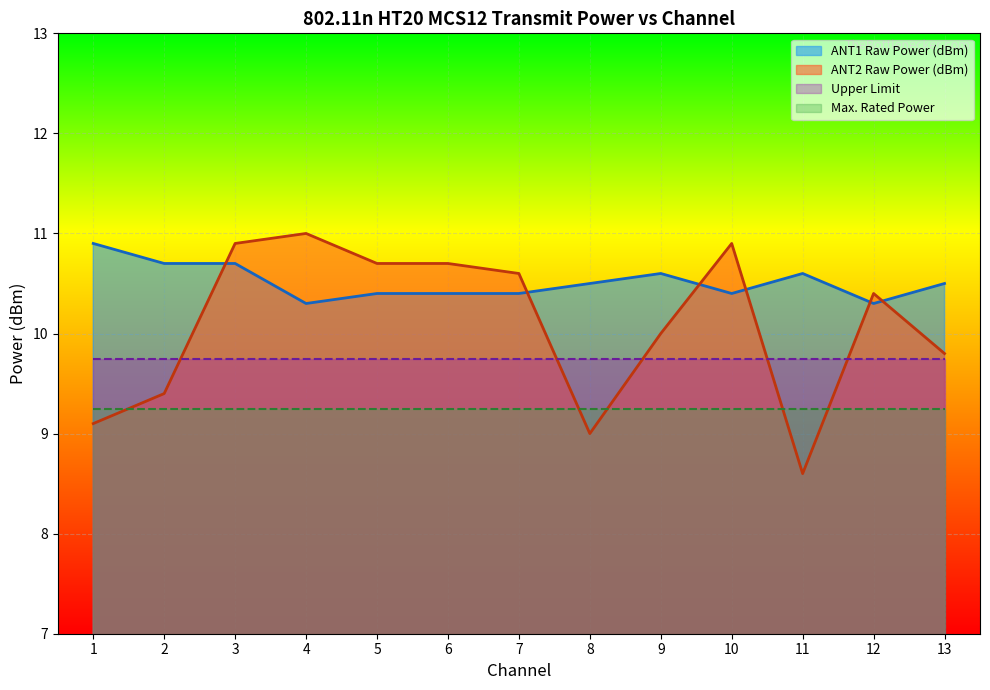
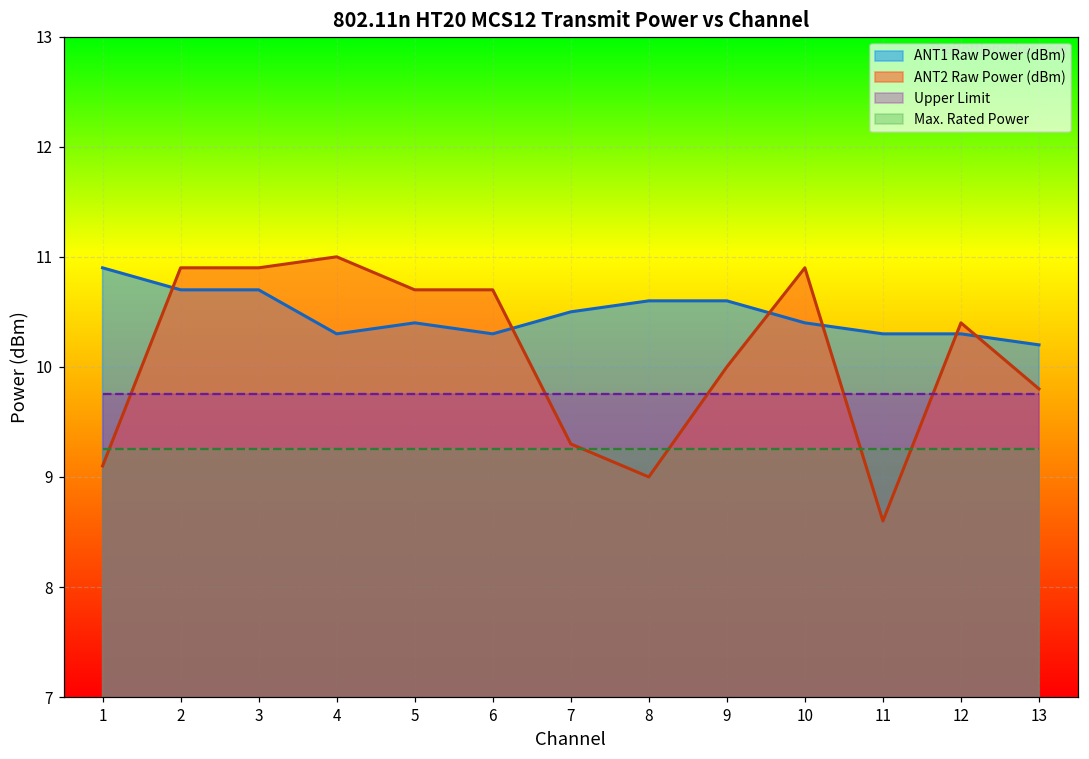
ANT2 Raw Power (dBm), 2: 9.4 -> 10.9
ANT1 Raw Power (dBm), 6: 10.4 -> 10.3
ANT1 Raw Power (dBm), 7: 10.4 -> 10.5
ANT2 Raw Power (dBm), 7: 10.6 -> 9.3
ANT1 Raw Power (dBm), 8: 10.5 -> 10.6
ANT1 Raw Power (dBm), 11: 10.6 -> 10.3
ANT1 Raw Power (dBm), 13: 10.5 -> 10.2
